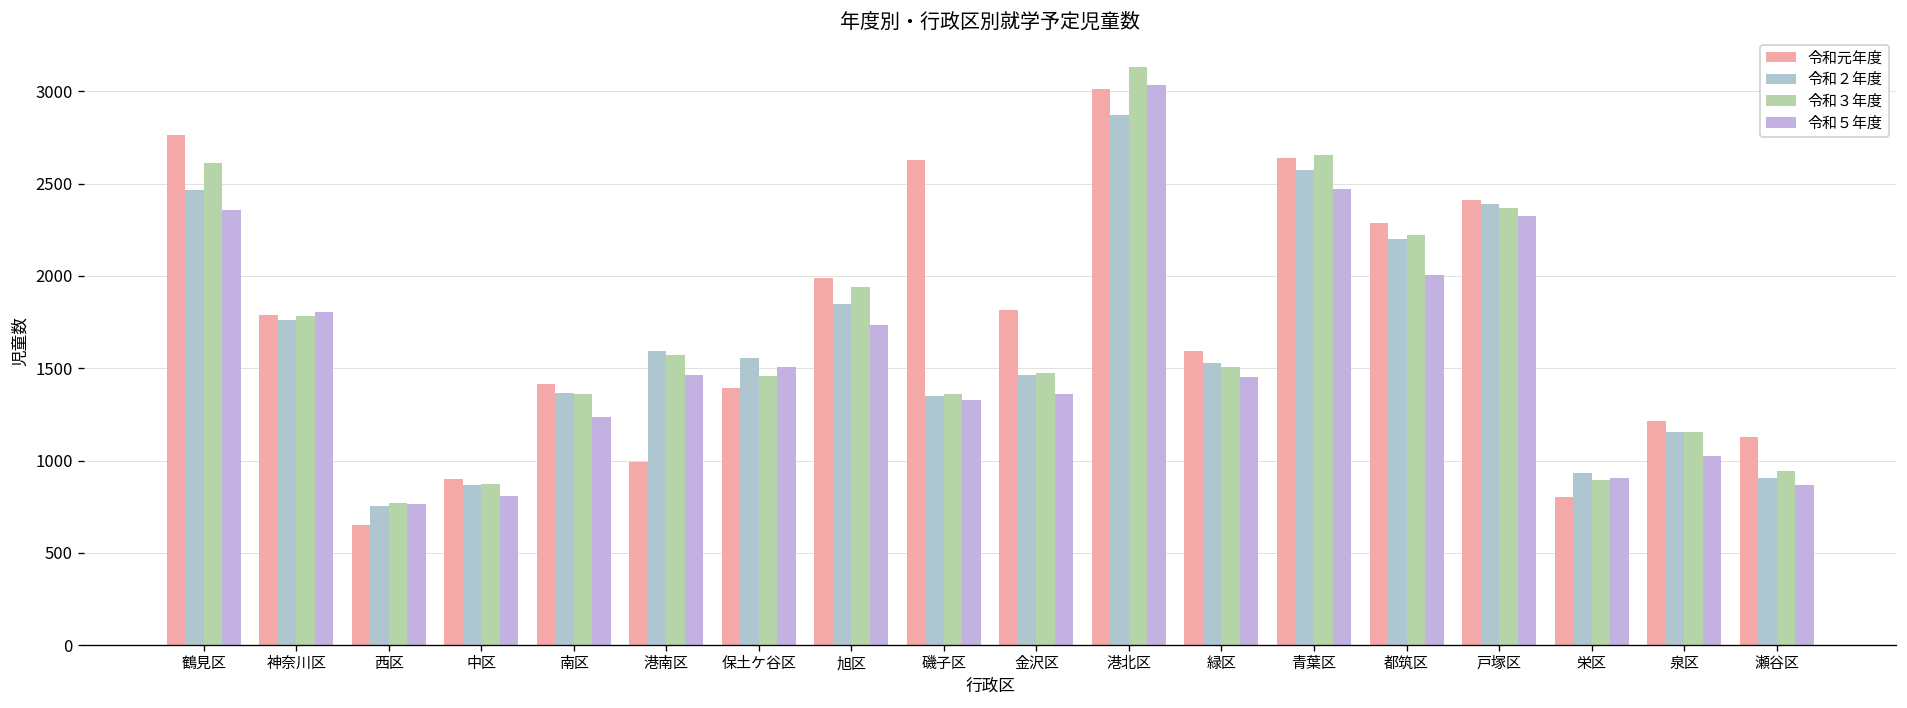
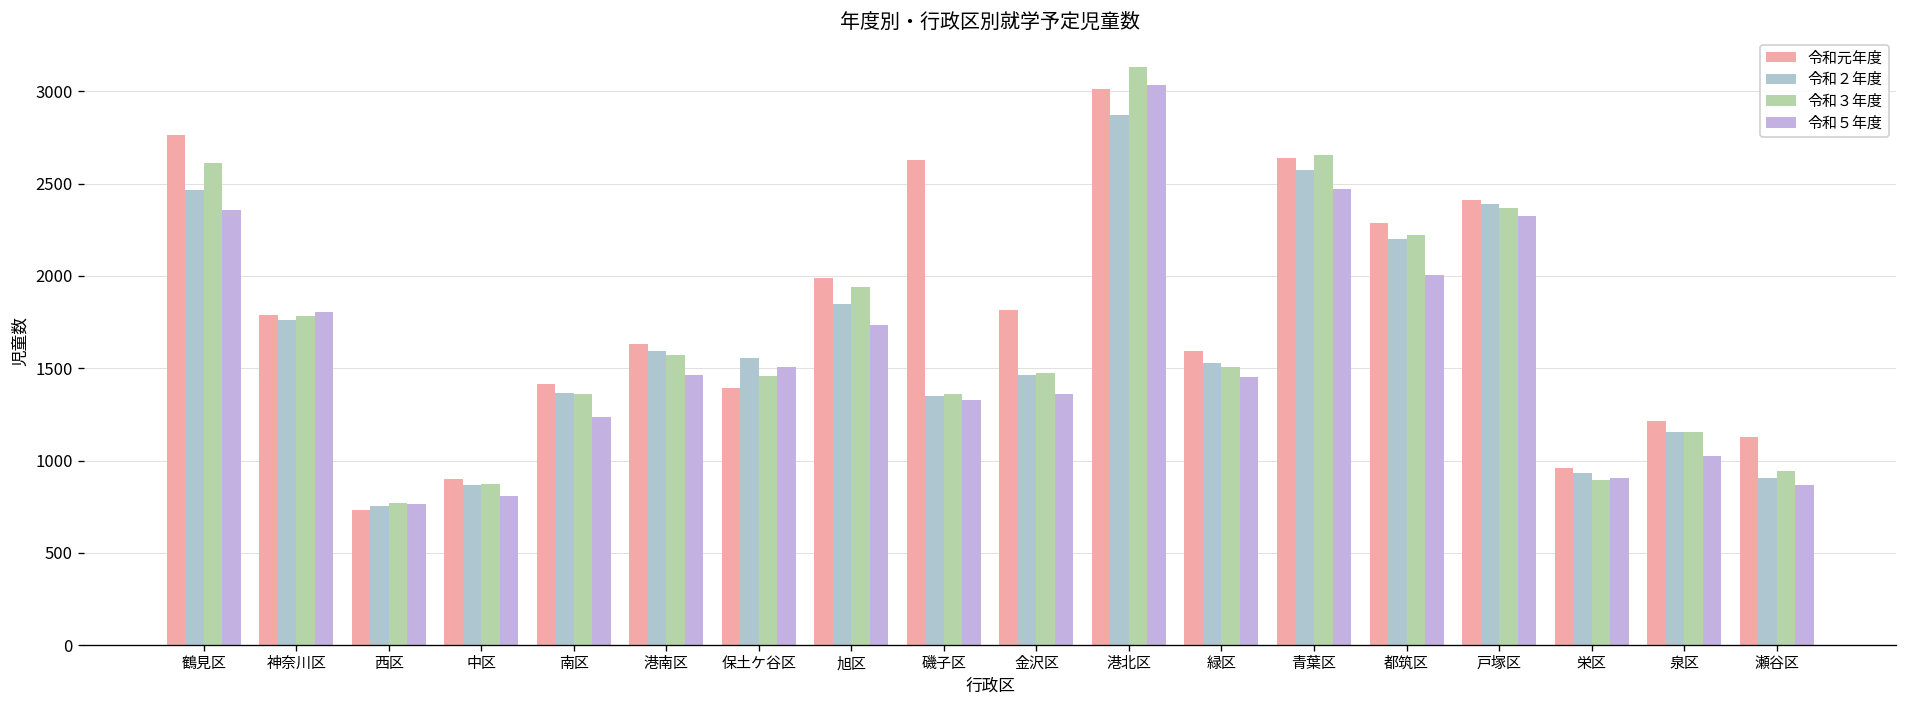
令和元年度, 西区: 650 -> 730
令和元年度, 港南区: 990 -> 1630
令和元年度, 栄区: 800 -> 960
